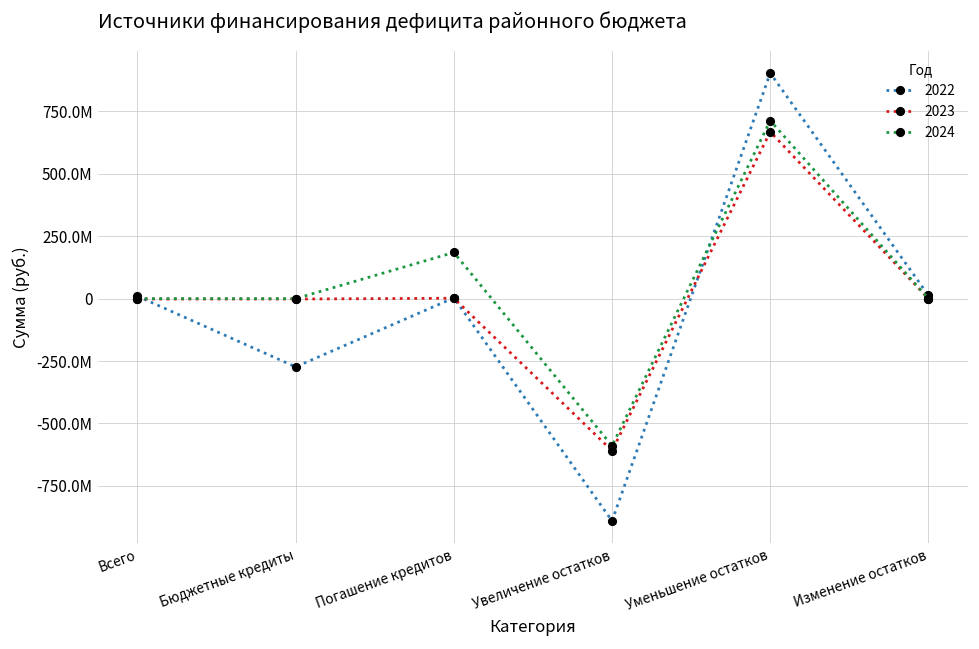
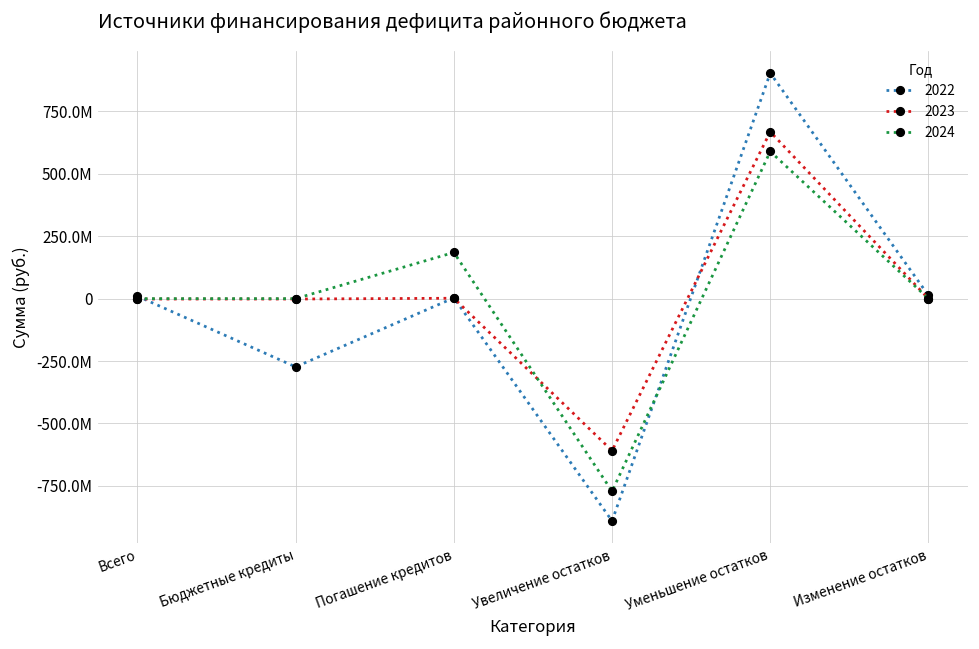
2024, Увеличение остатков: -590000000 -> -770000000
2024, Уменьшение остатков: 710000000 -> 590000000
